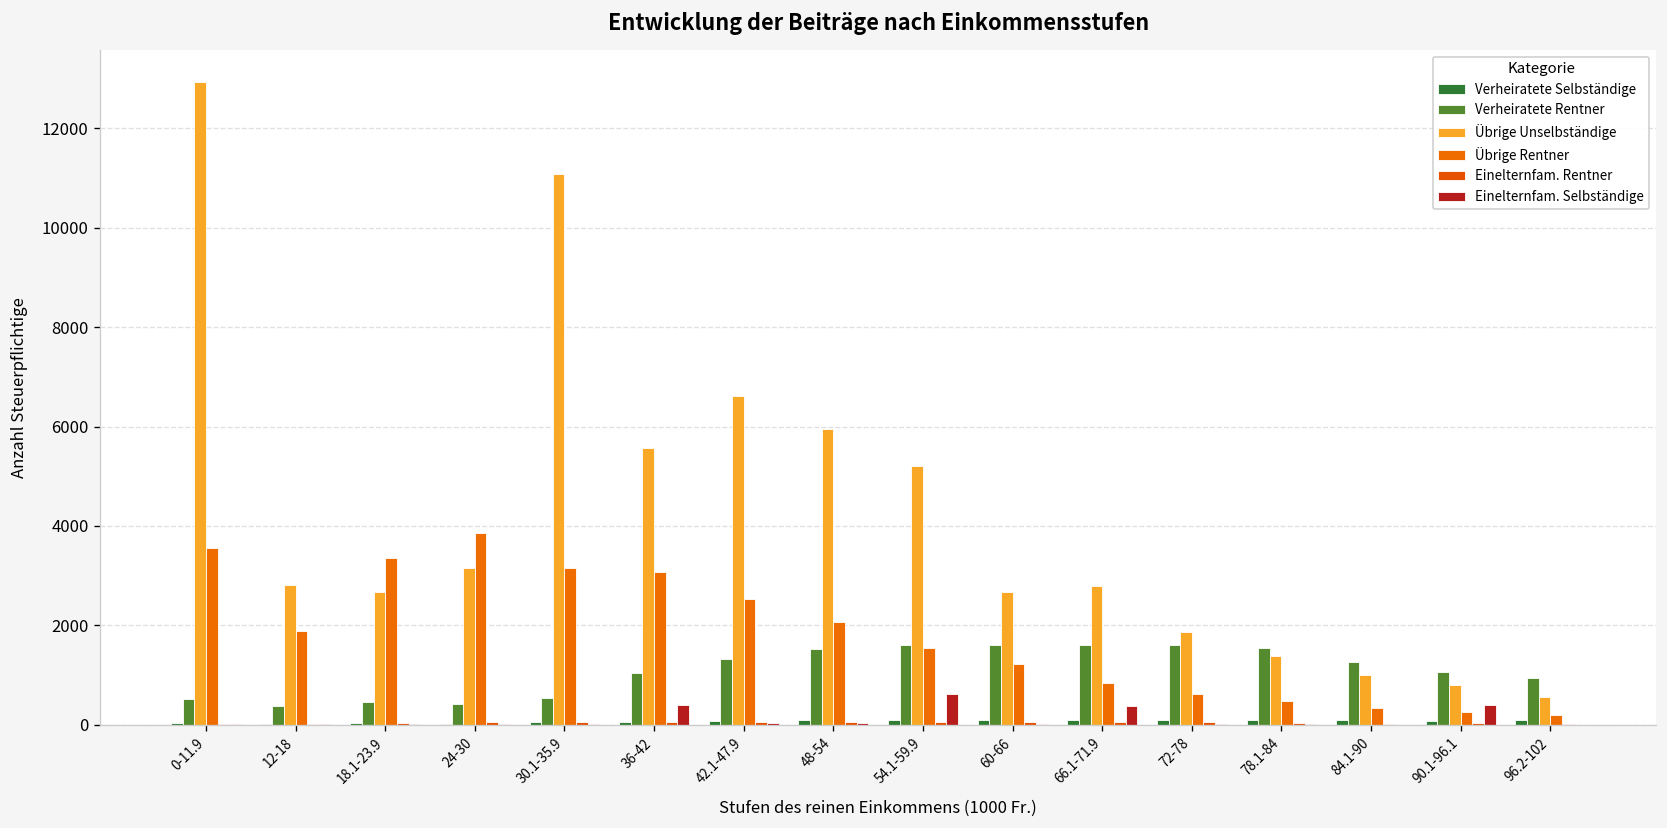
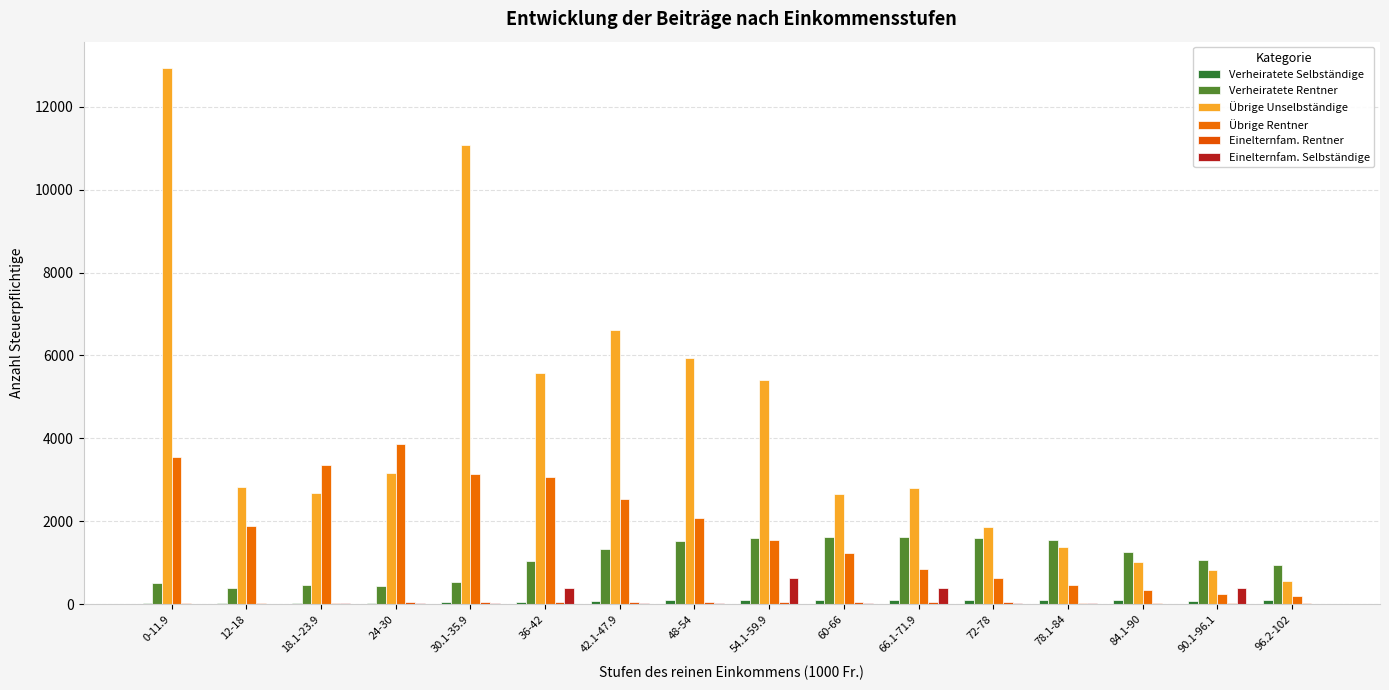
Übrige Unselbständige, 54.1-59.9: 5200 -> 5400
